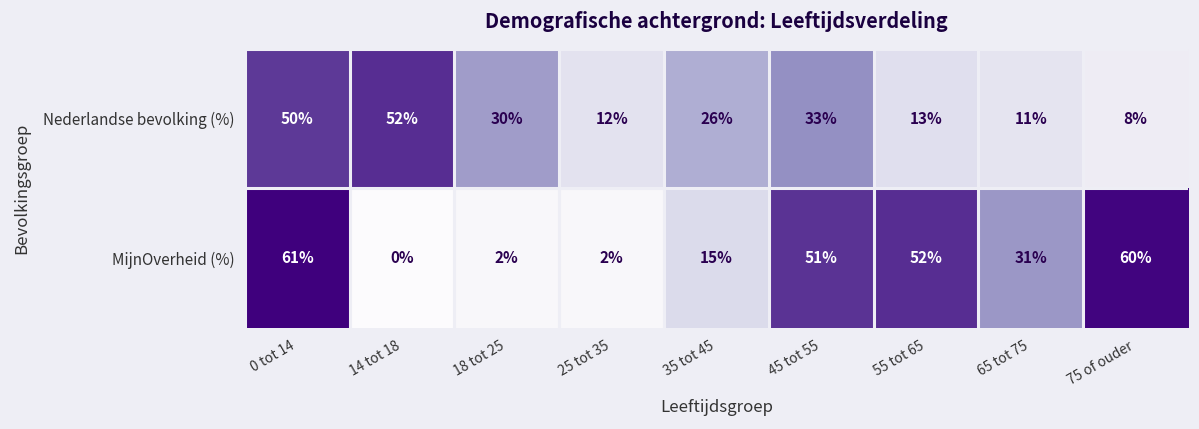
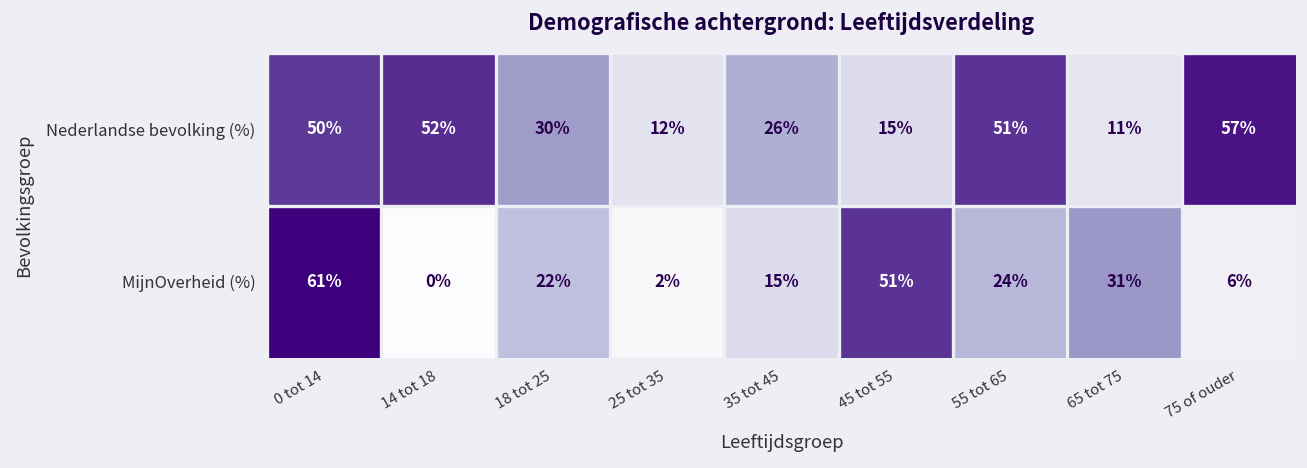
Nederlandse bevolking (%), 45 tot 55: 33% -> 15%
Nederlandse bevolking (%), 55 tot 65: 13% -> 51%
Nederlandse bevolking (%), 75 of ouder: 8% -> 57%
MijnOverheid (%), 18 tot 25: 2% -> 22%
MijnOverheid (%), 55 tot 65: 52% -> 24%
MijnOverheid (%), 75 of ouder: 60% -> 6%
